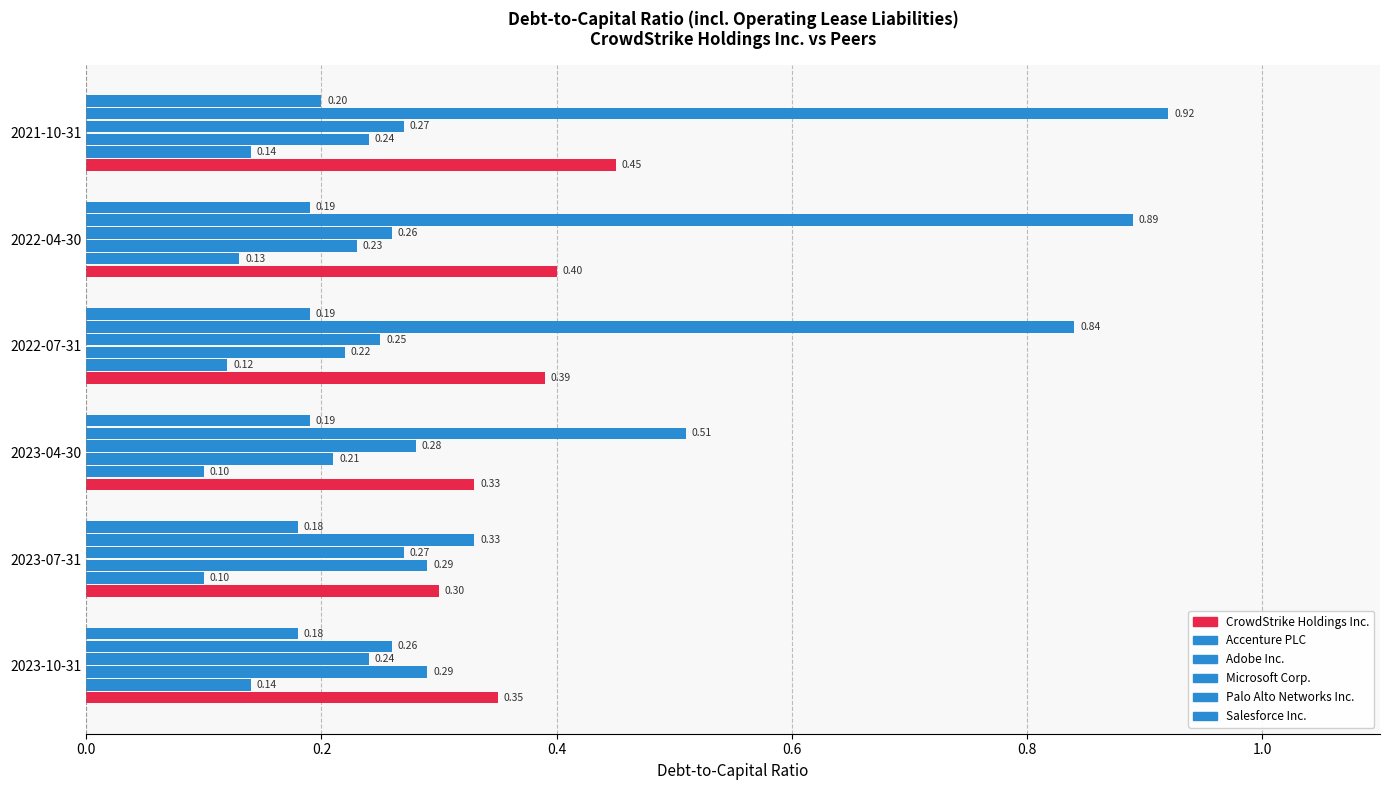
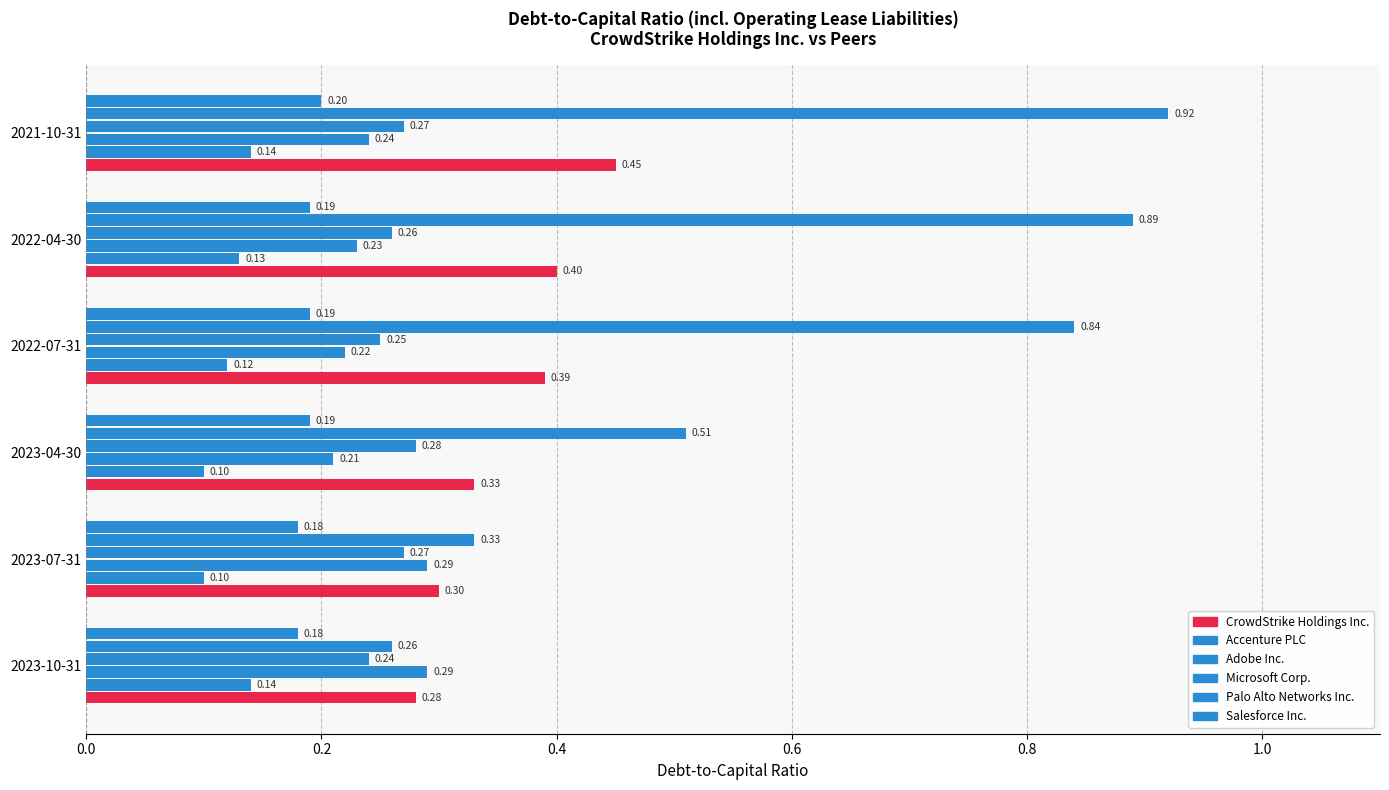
CrowdStrike Holdings Inc., 2023-10-31: 0.35 -> 0.28
